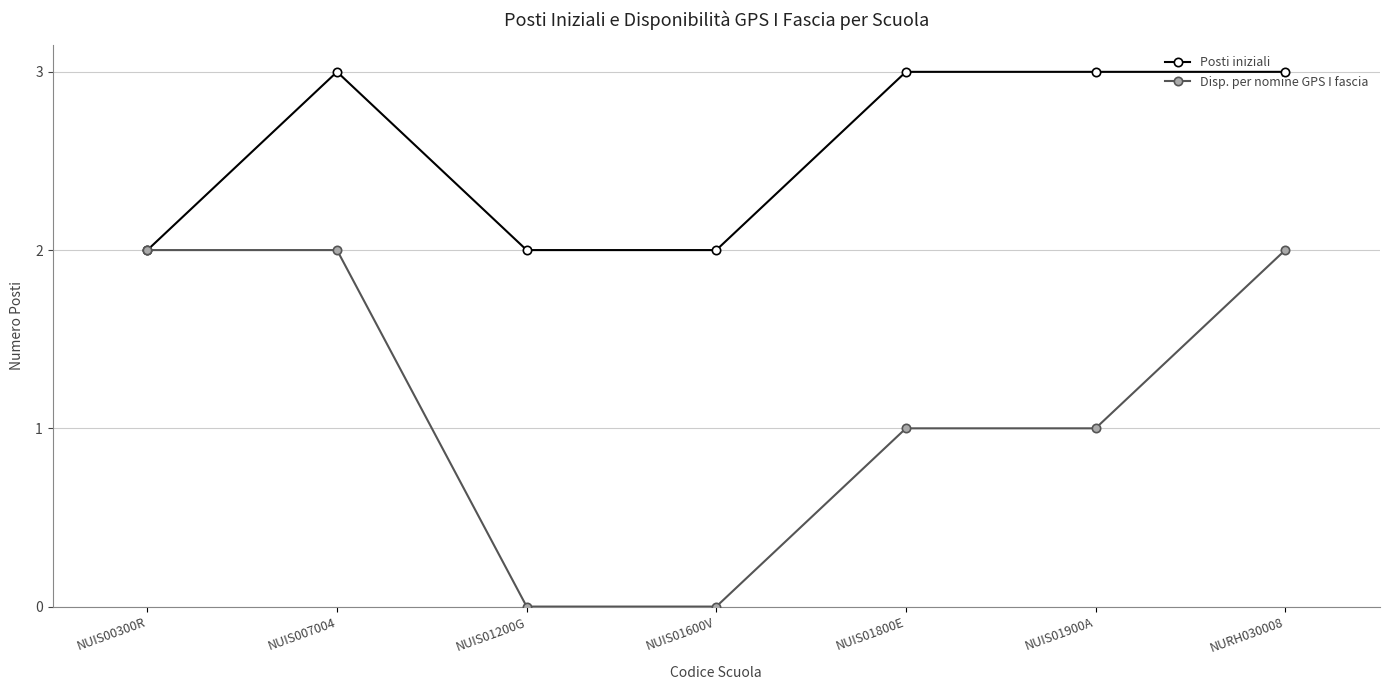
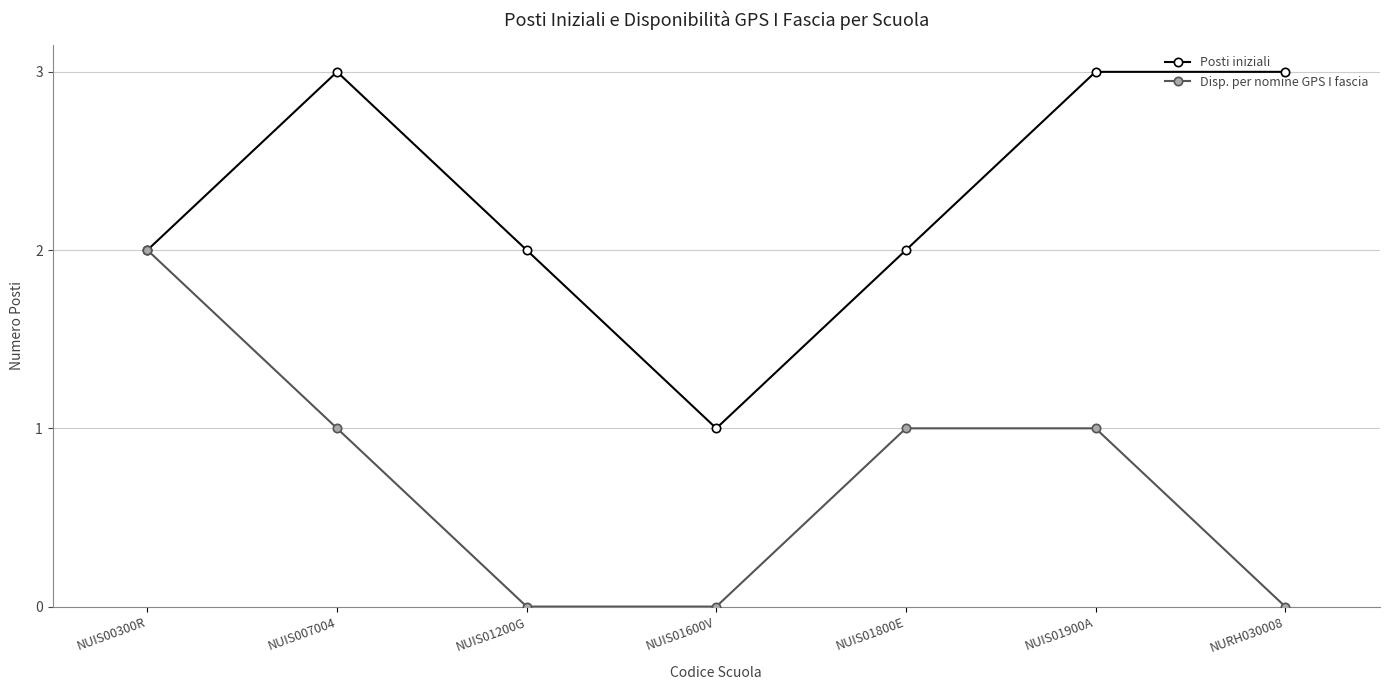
Disp. per nomine GPS I fascia, NUIS007004: 2 -> 1
Posti iniziali, NUIS01600V: 2 -> 1
Posti iniziali, NUIS01800E: 3 -> 2
Disp. per nomine GPS I fascia, NURH030008: 2 -> 0
